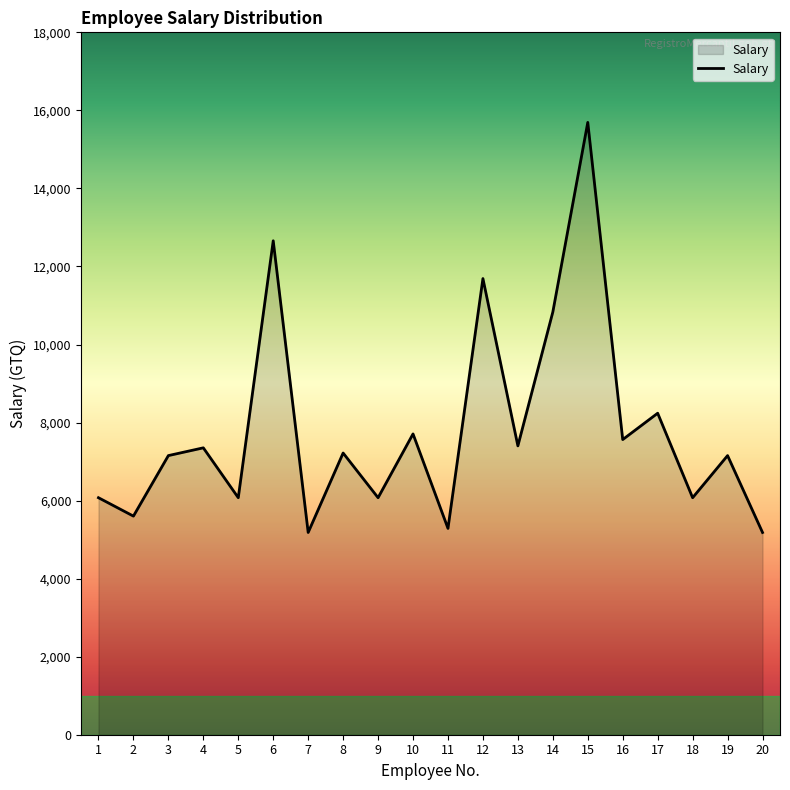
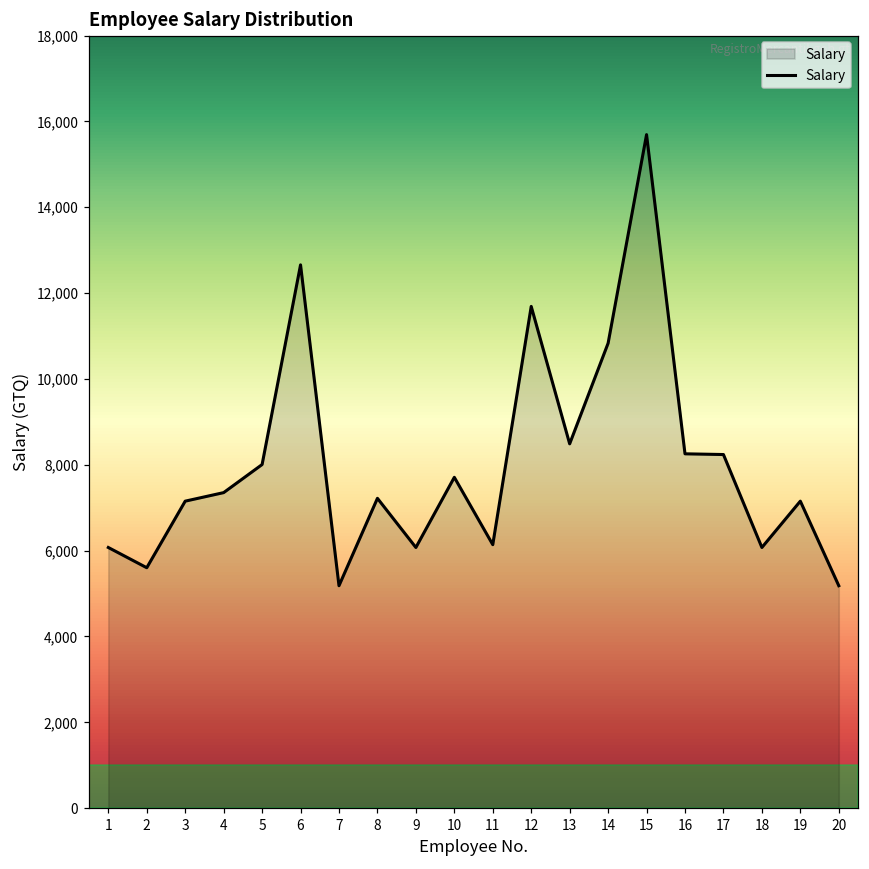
5: 6,100 -> 8,000
11: 5,300 -> 6,100
13: 7,400 -> 8,500
16: 7,600 -> 8,300
